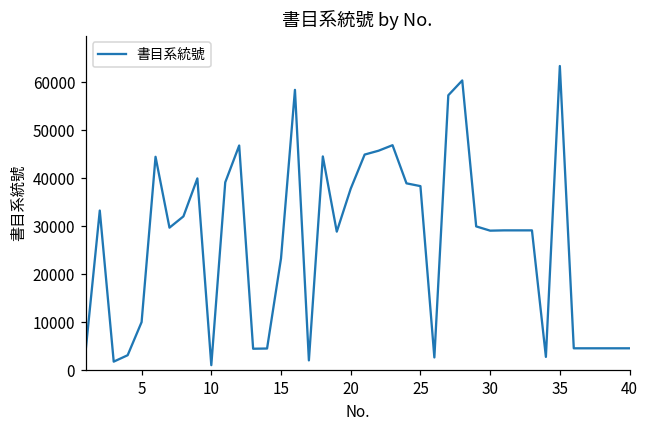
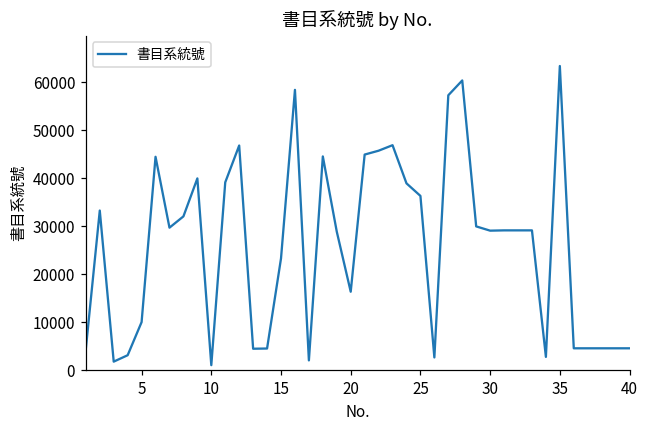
20: 38000 -> 16000
25: 38000 -> 36000
